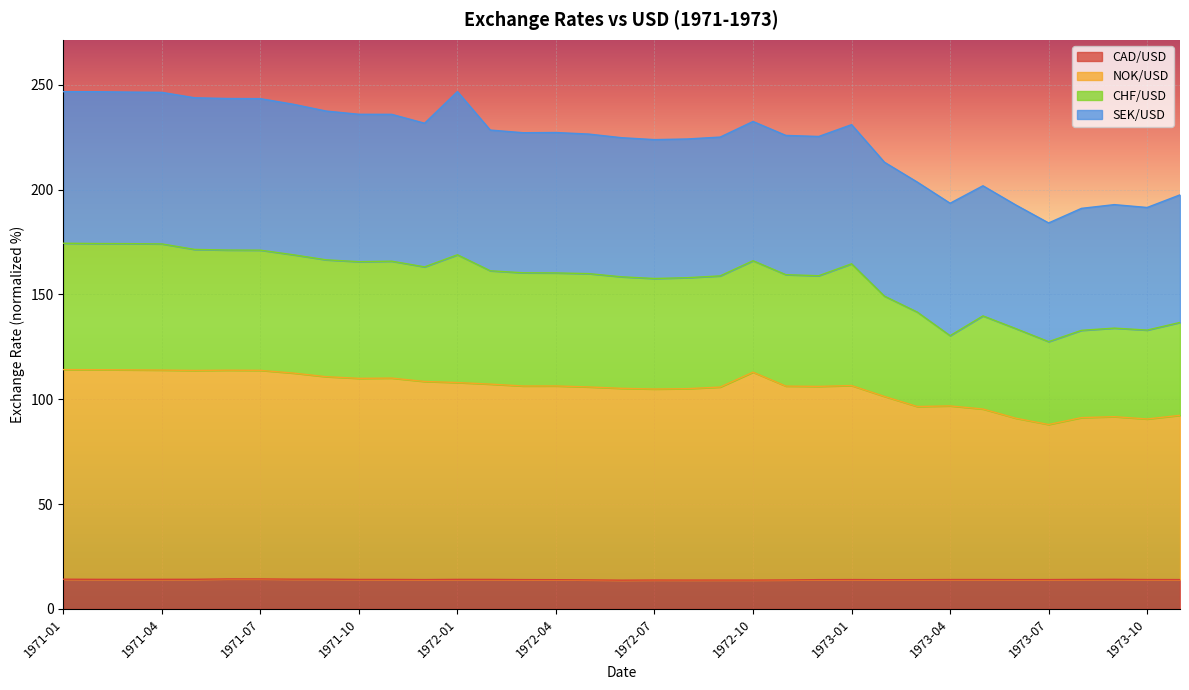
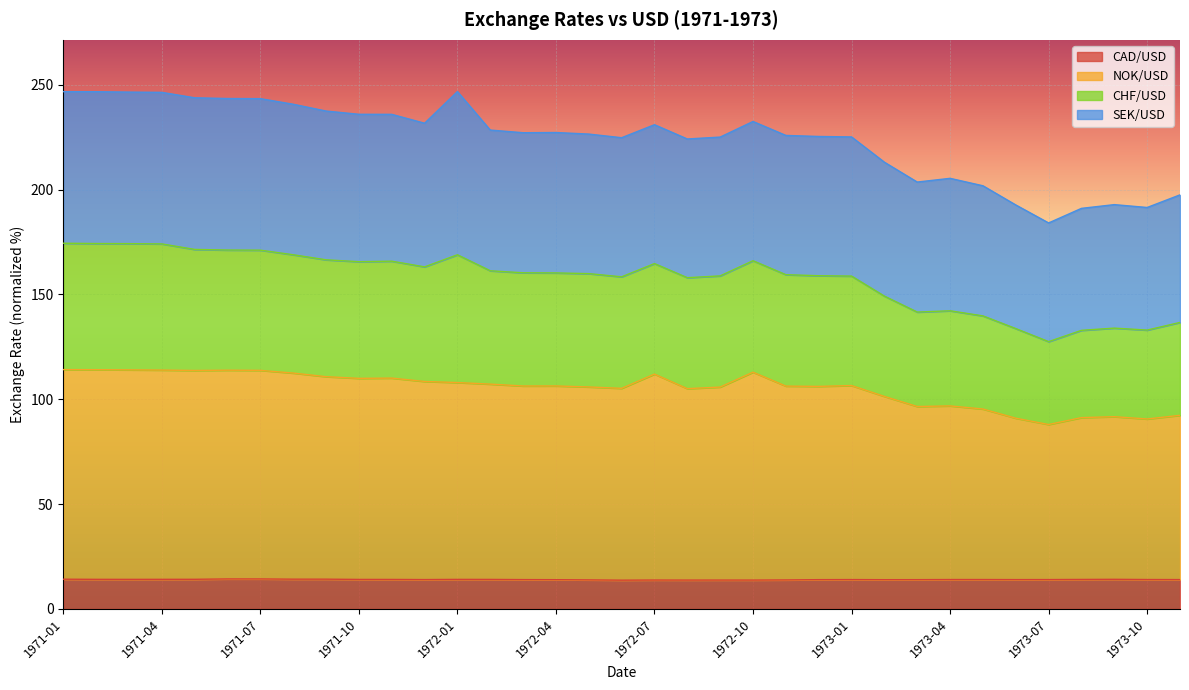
NOK/USD, 1972-07: 91 -> 98
CHF/USD, 1973-01: 58 -> 52
CHF/USD, 1973-04: 33 -> 45
